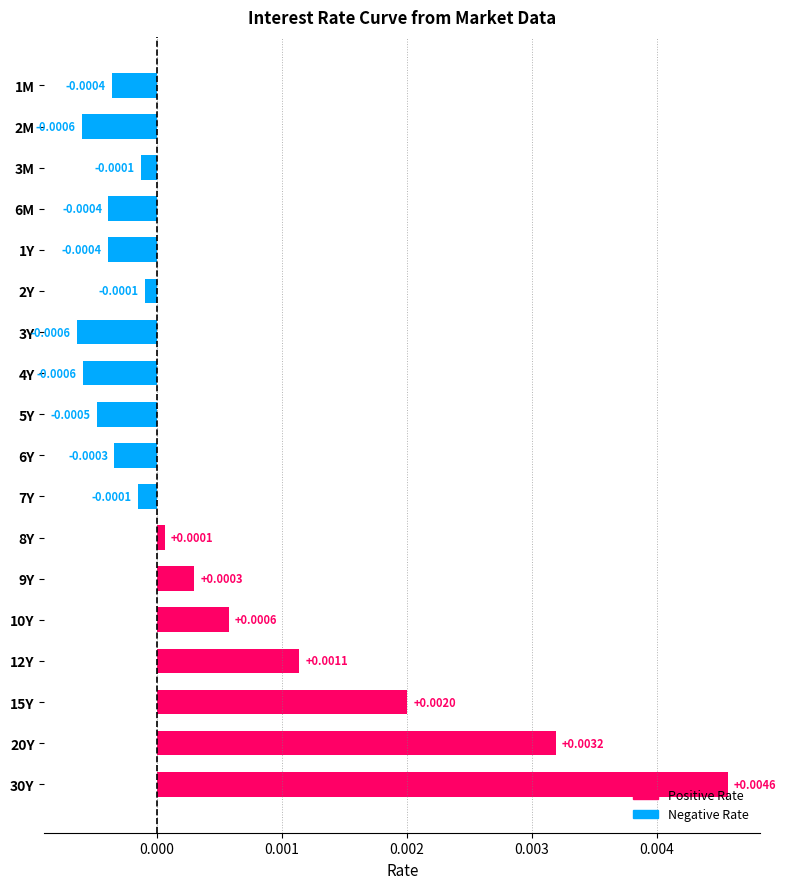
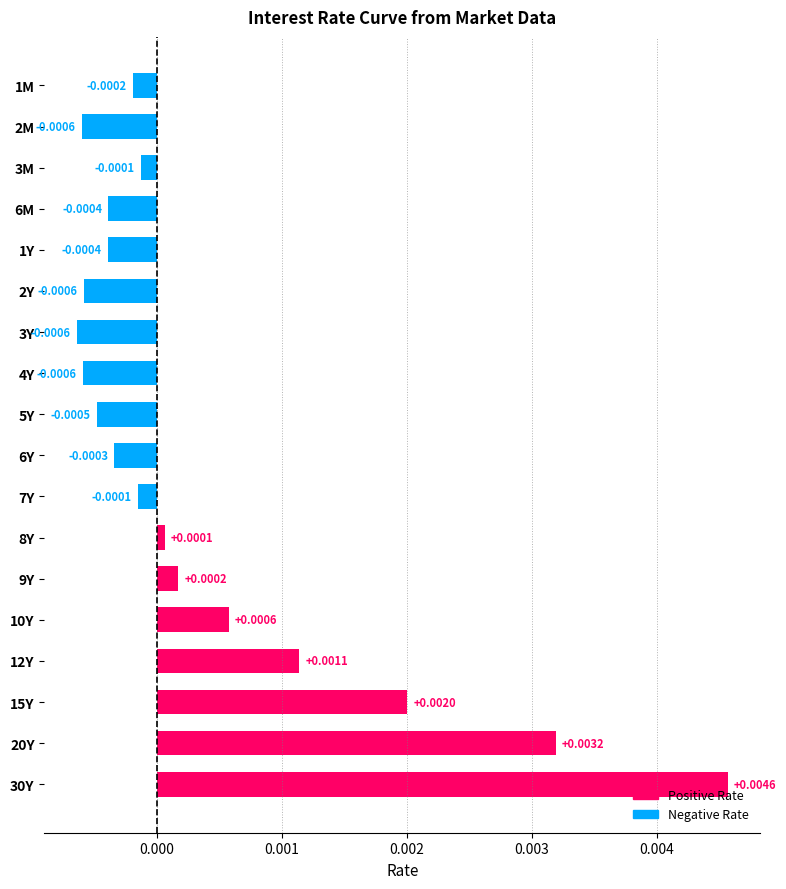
1M: -0.0004 -> -0.0002
2Y: -0.0001 -> -0.0006
9Y: +0.0003 -> +0.0002
